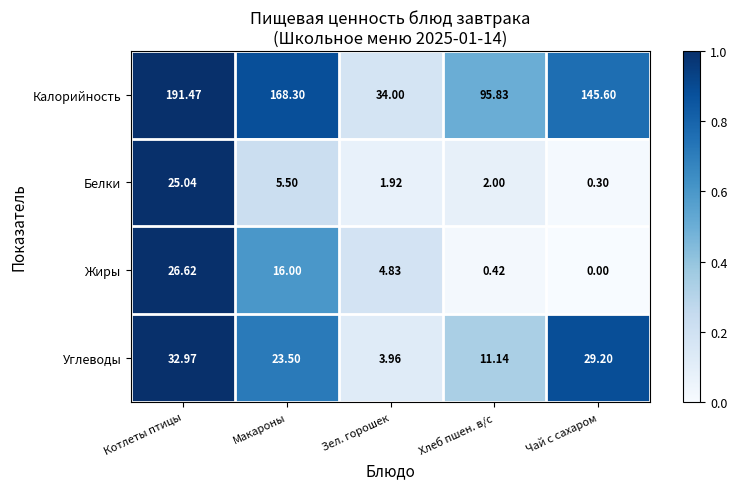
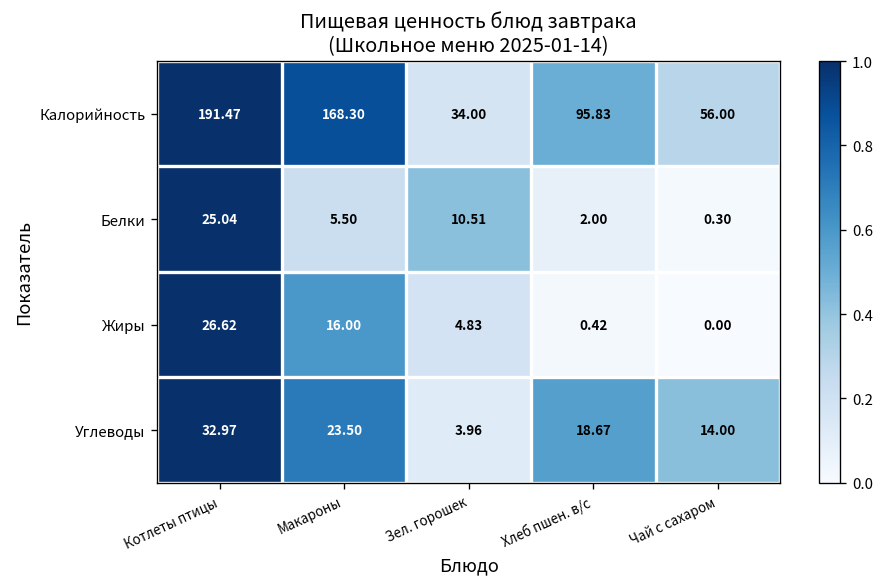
Калорийность, Чай с сахаром: 145.60 -> 56.00
Белки, Зел. горошек: 1.92 -> 10.51
Углеводы, Хлеб пшен. в/с: 11.14 -> 18.67
Углеводы, Чай с сахаром: 29.20 -> 14.00
